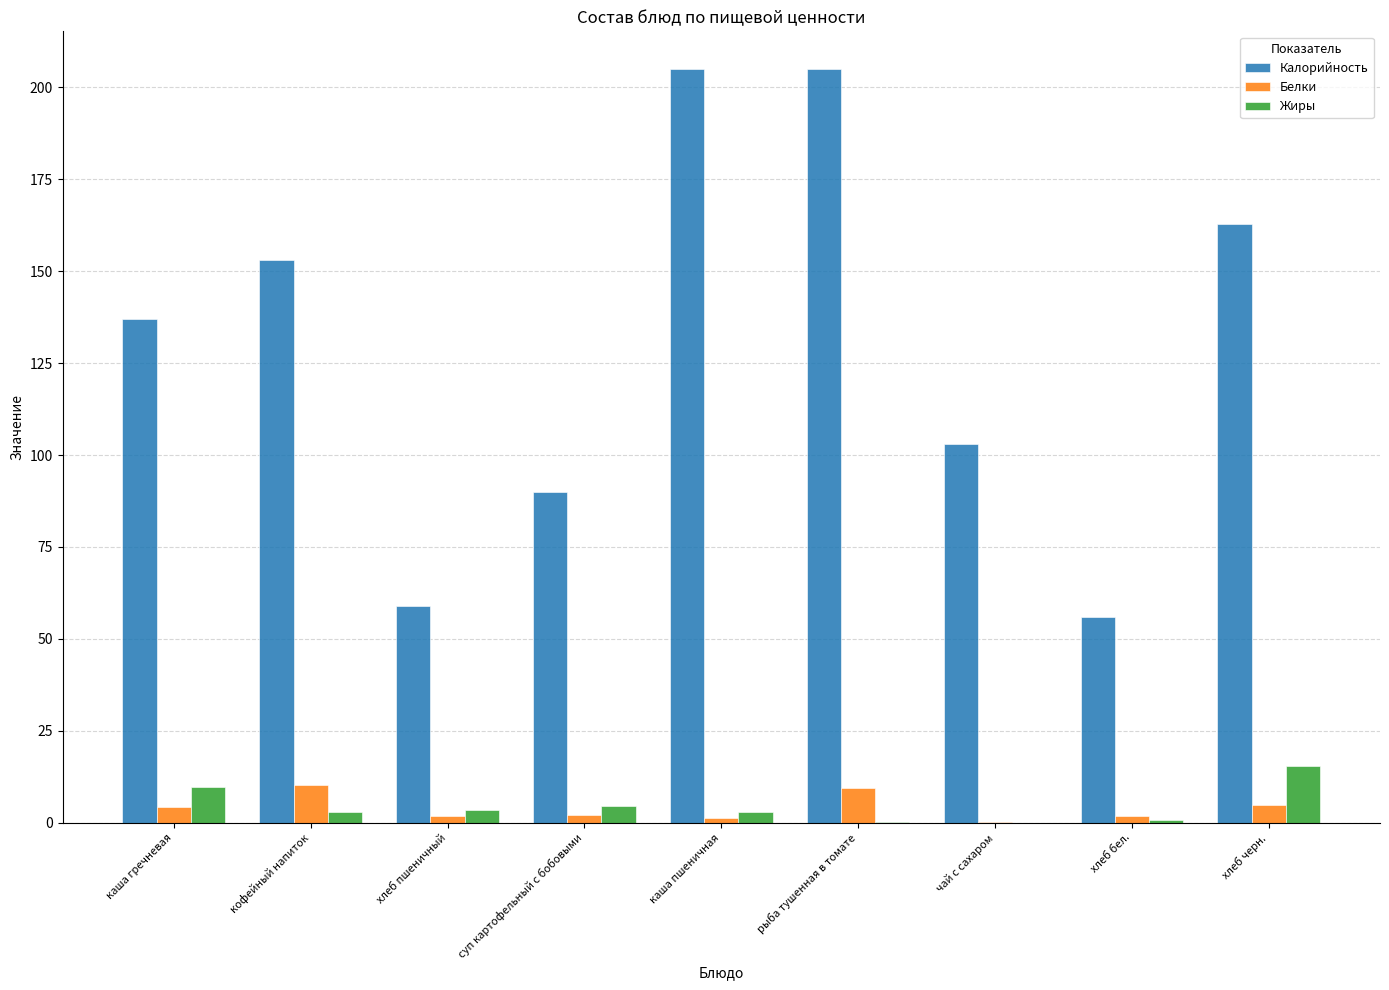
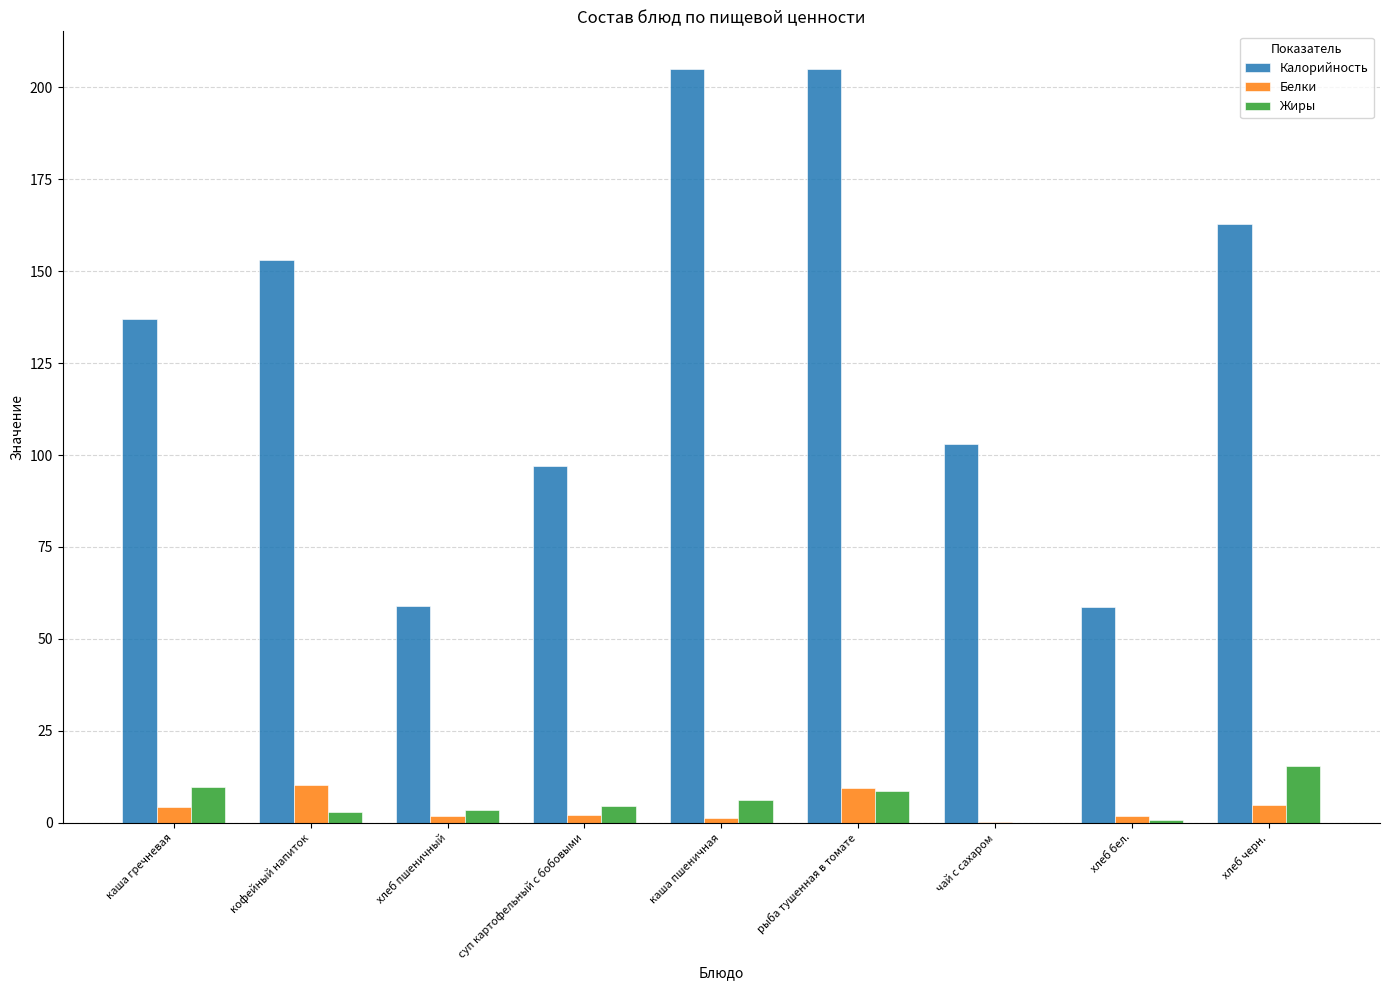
Калорийность, суп картофельный с бобовыми: 90 -> 97
Жиры, каша пшеничная: 3 -> 6
Жиры, рыба тушенная в томате: 0 -> 9
Калорийность, хлеб бел.: 56 -> 59
